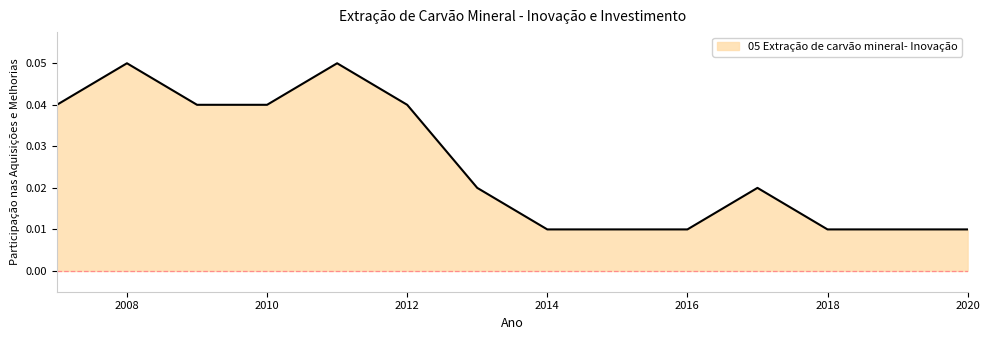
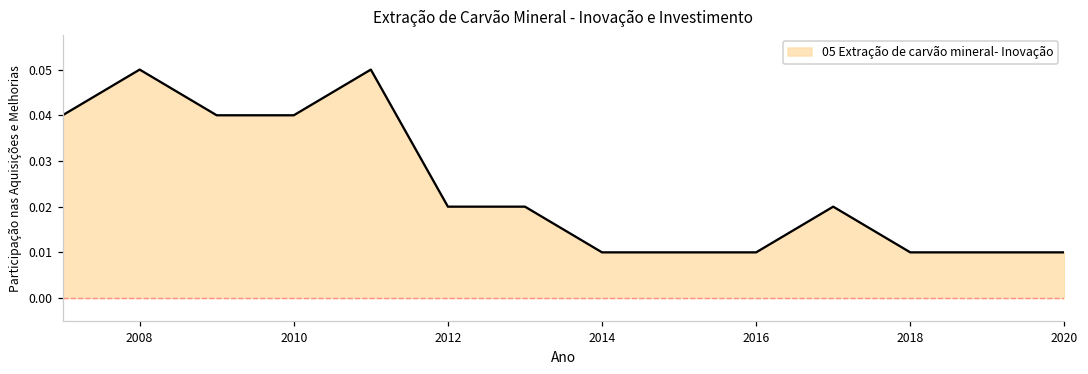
2012: 0.04 -> 0.02
